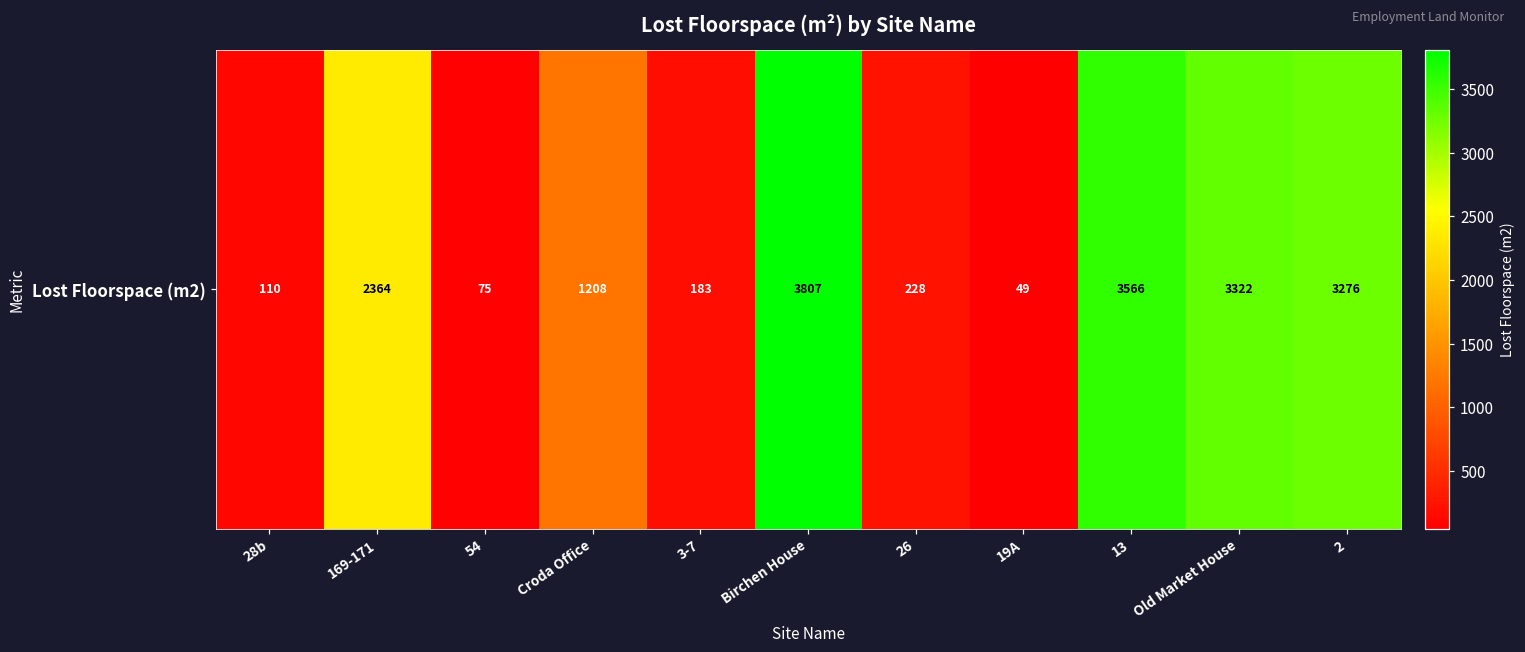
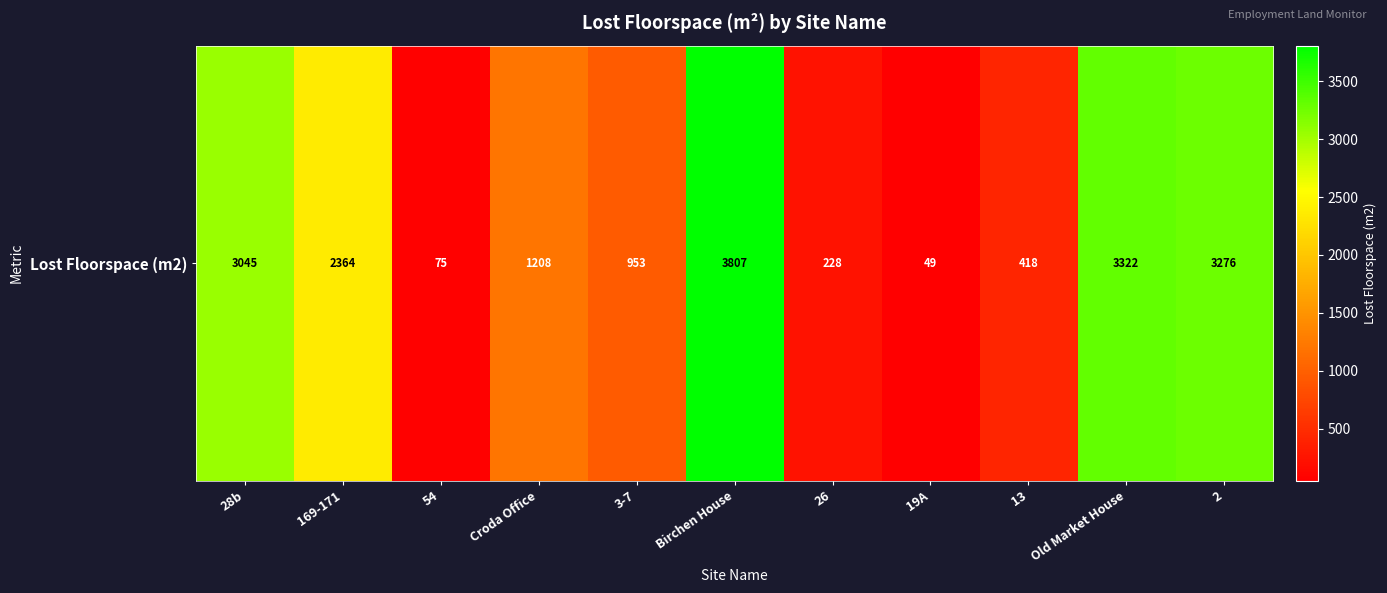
Lost Floorspace (m2), 28b: 110 -> 3045
Lost Floorspace (m2), 3-7: 183 -> 953
Lost Floorspace (m2), 13: 3566 -> 418
